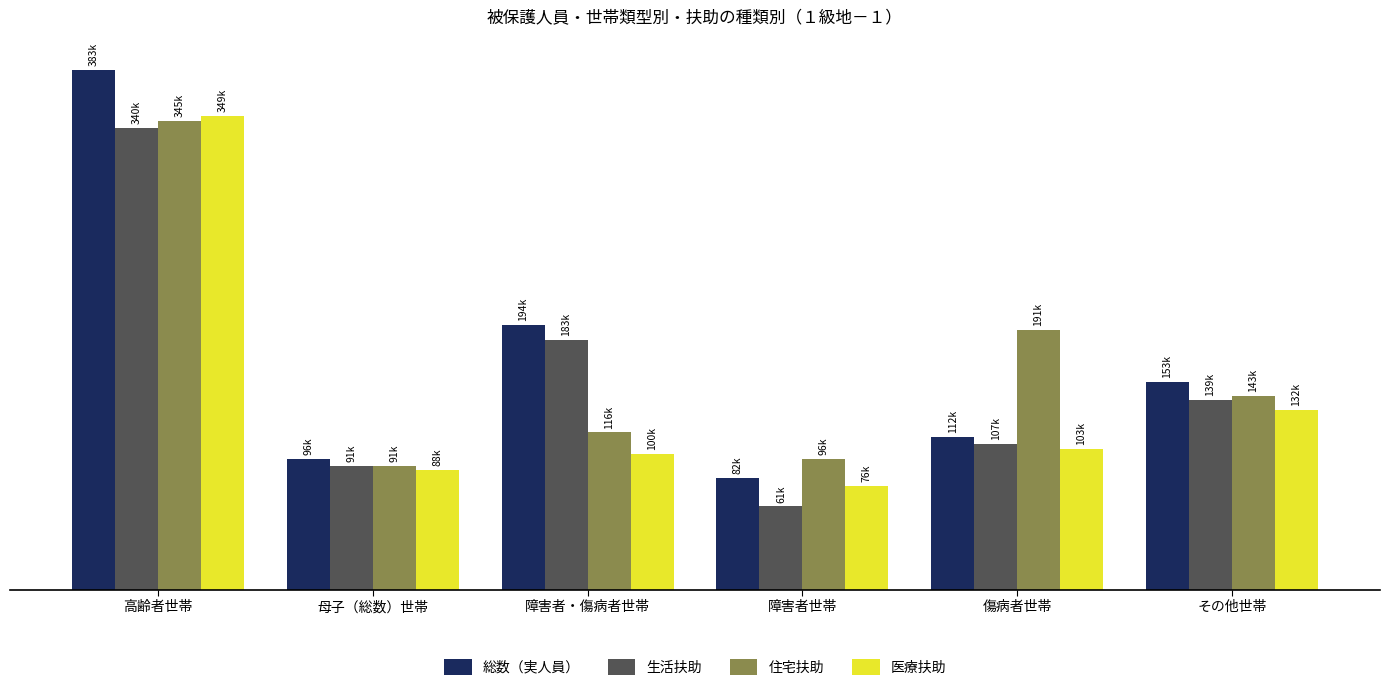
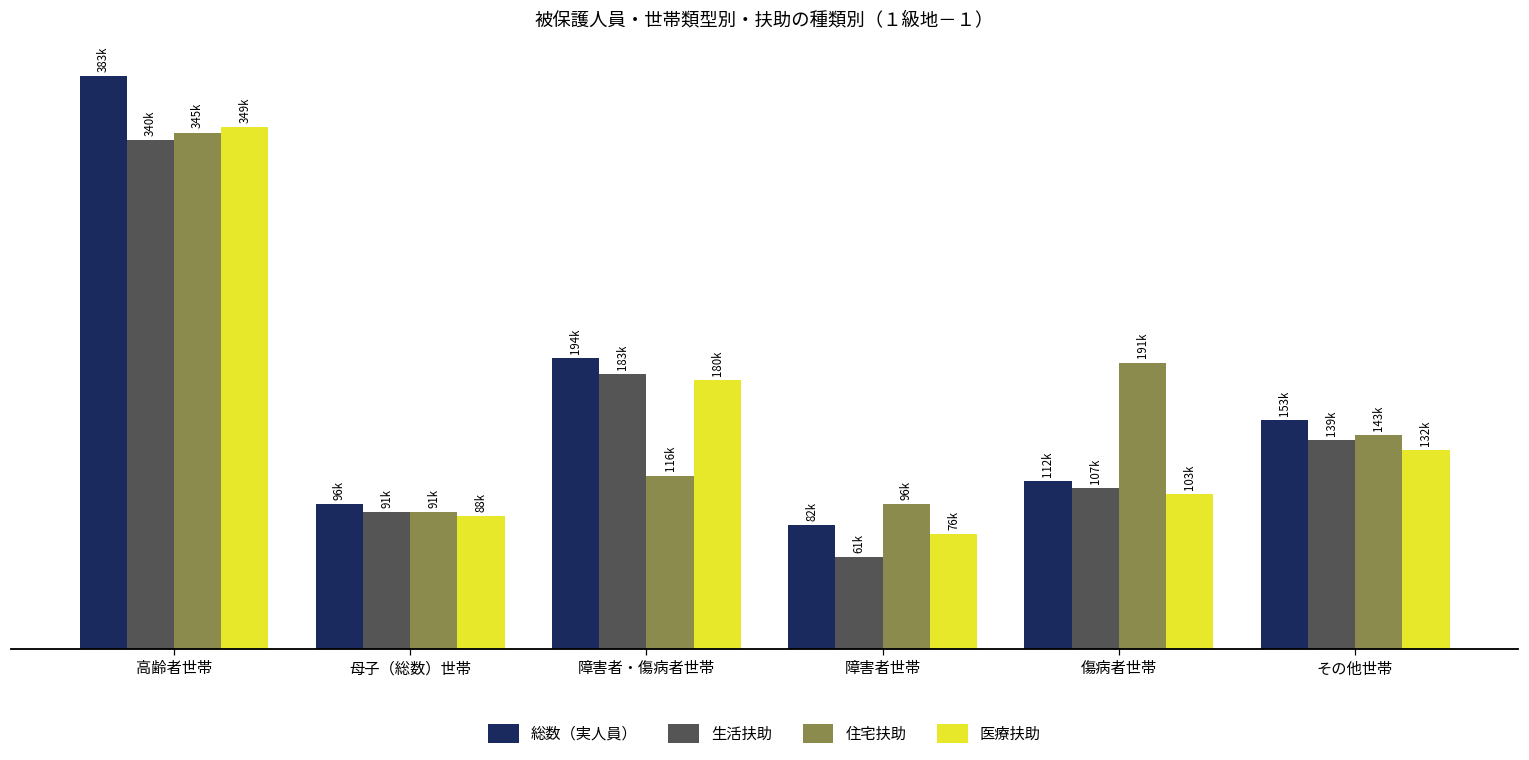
医療扶助, 障害者・傷病者世帯: 100k -> 180k
